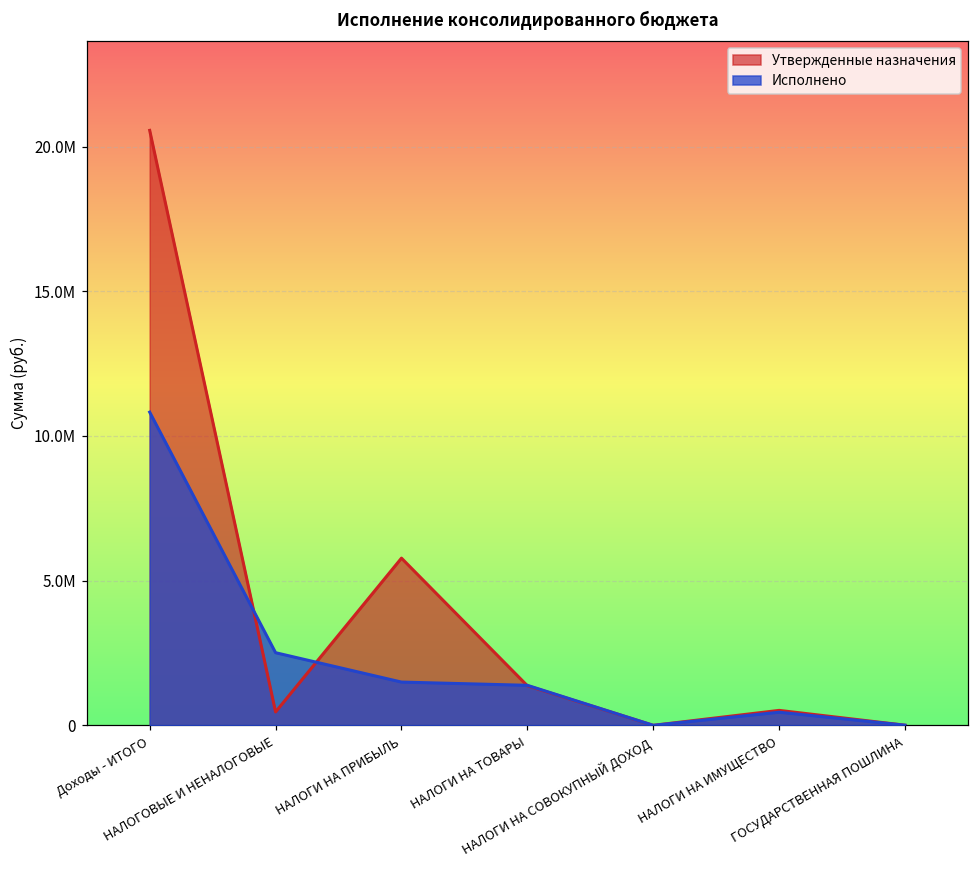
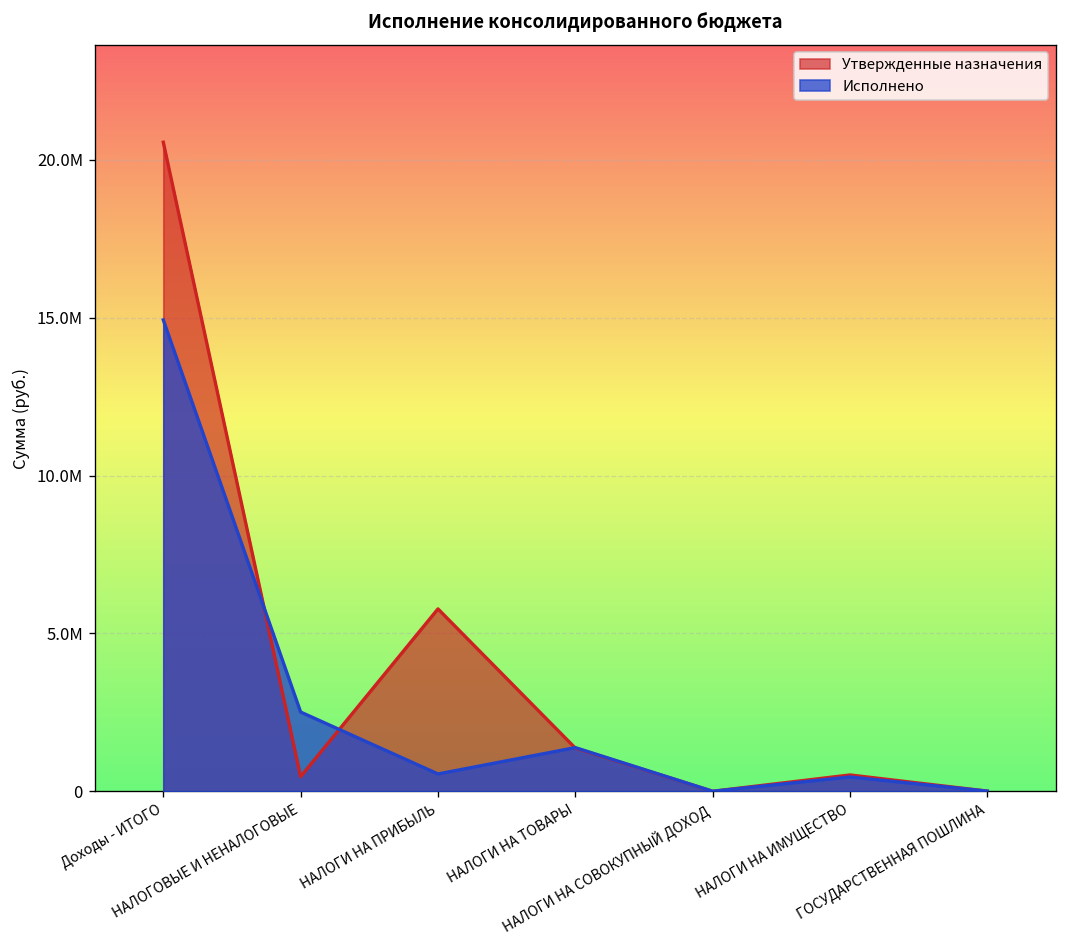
Исполнено, Доходы - ИТОГО: 10800000 -> 14900000
Исполнено, НАЛОГИ НА ПРИБЫЛЬ: 1500000 -> 600000
